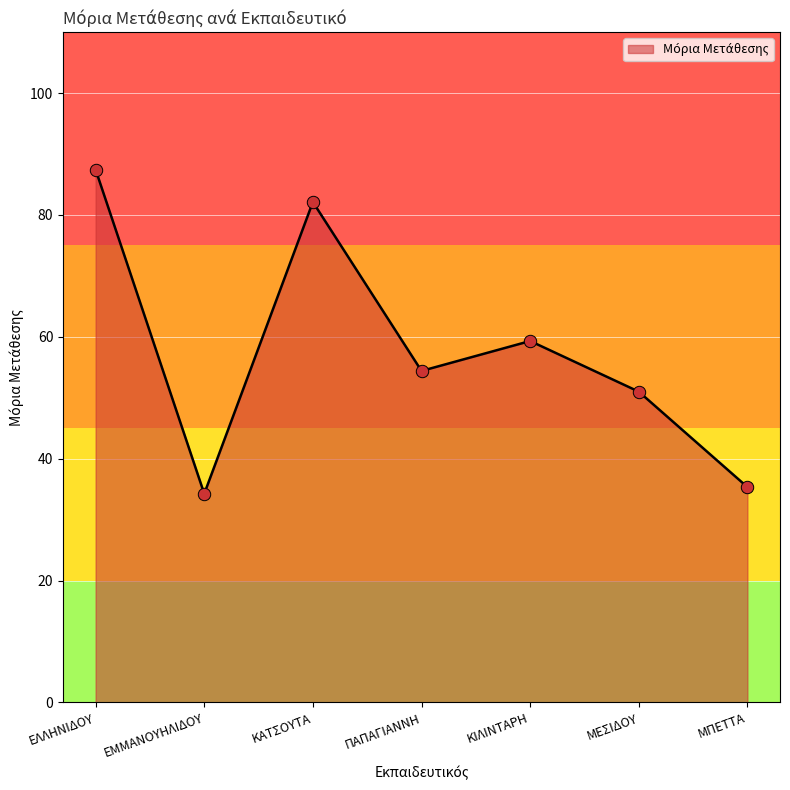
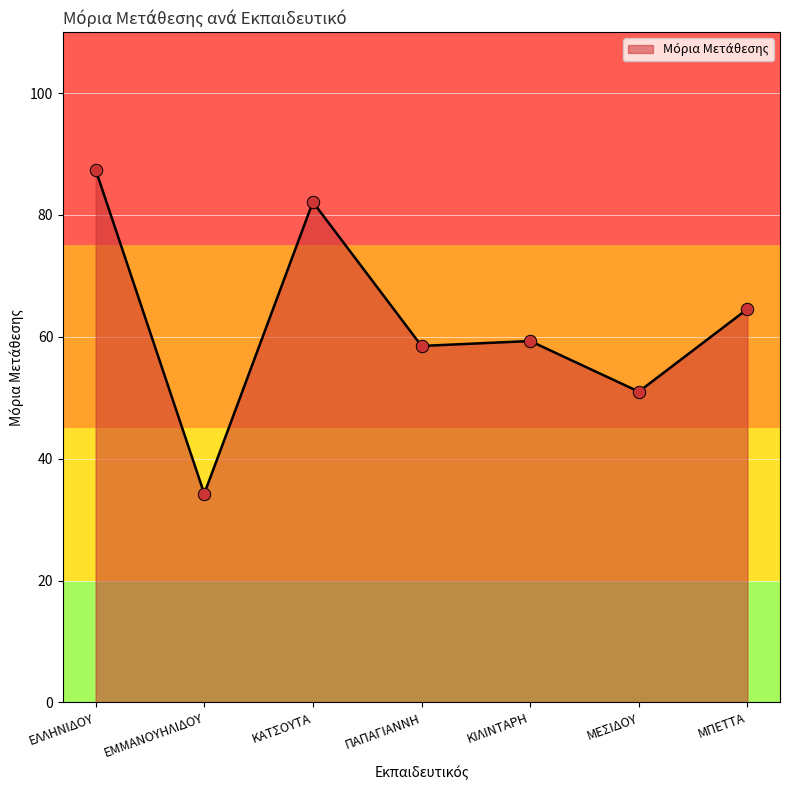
ΠΑΠΑΓΙΑΝΝΗ: 54 -> 59
ΜΠΕΤΤΑ: 35 -> 65
